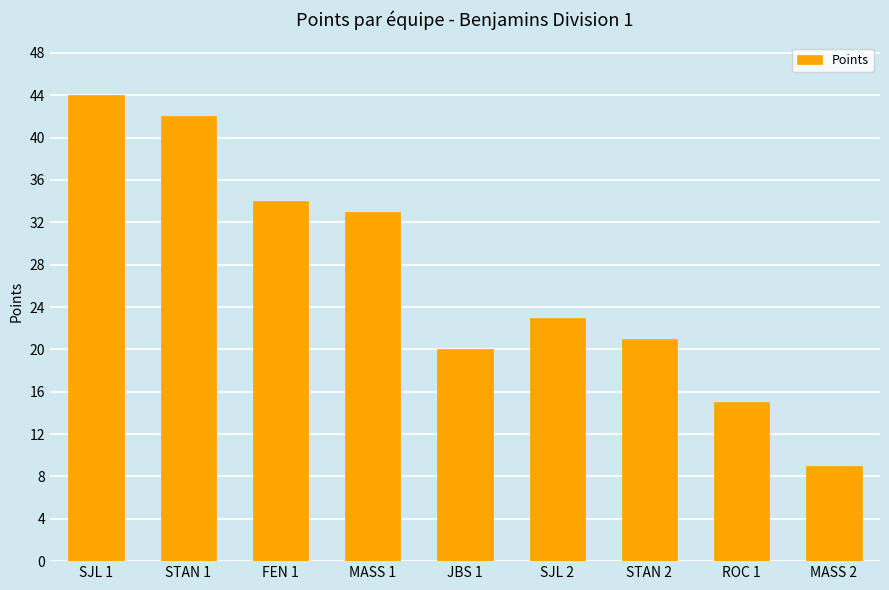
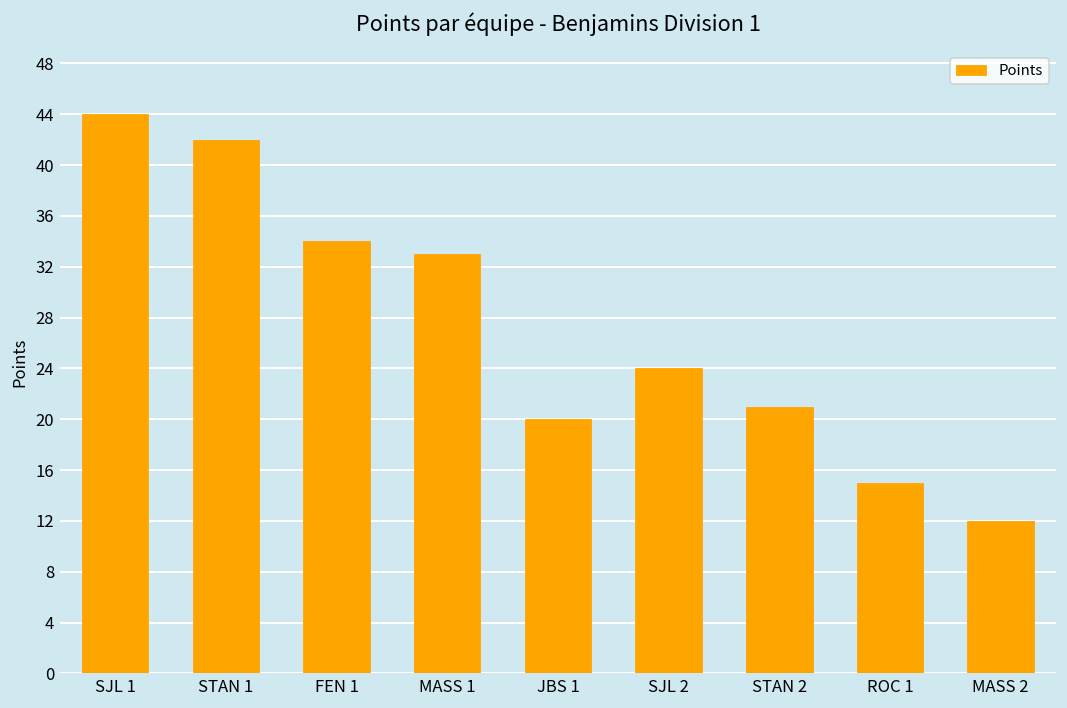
SJL 2: 23 -> 24
MASS 2: 9 -> 12
